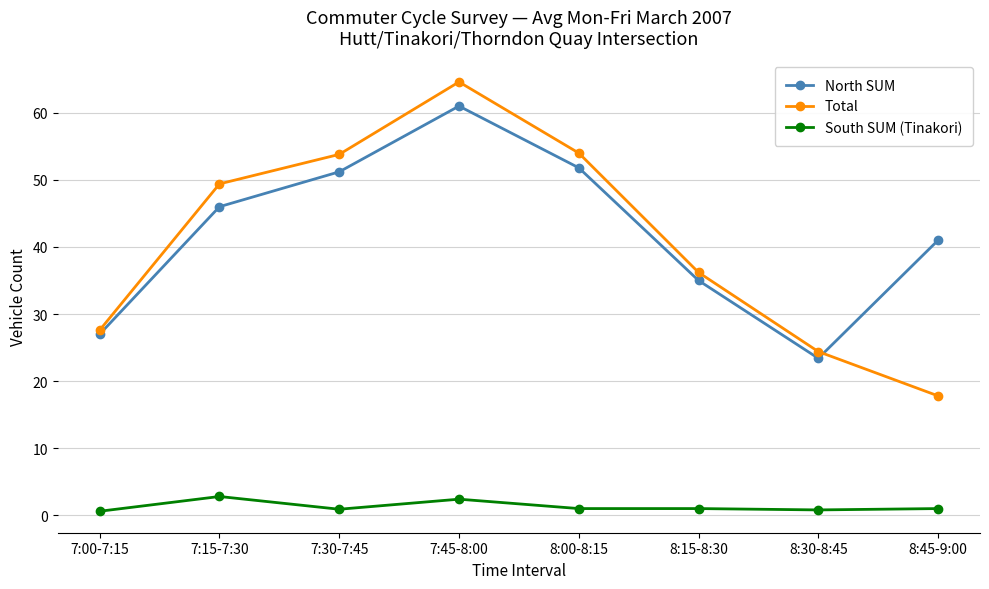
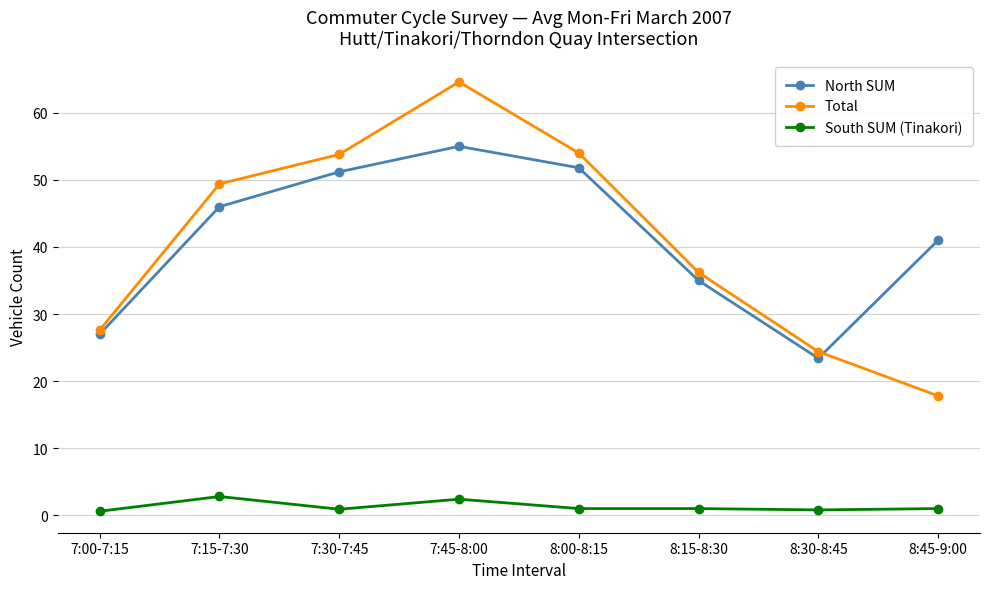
North SUM, 7:45-8:00: 61 -> 55
